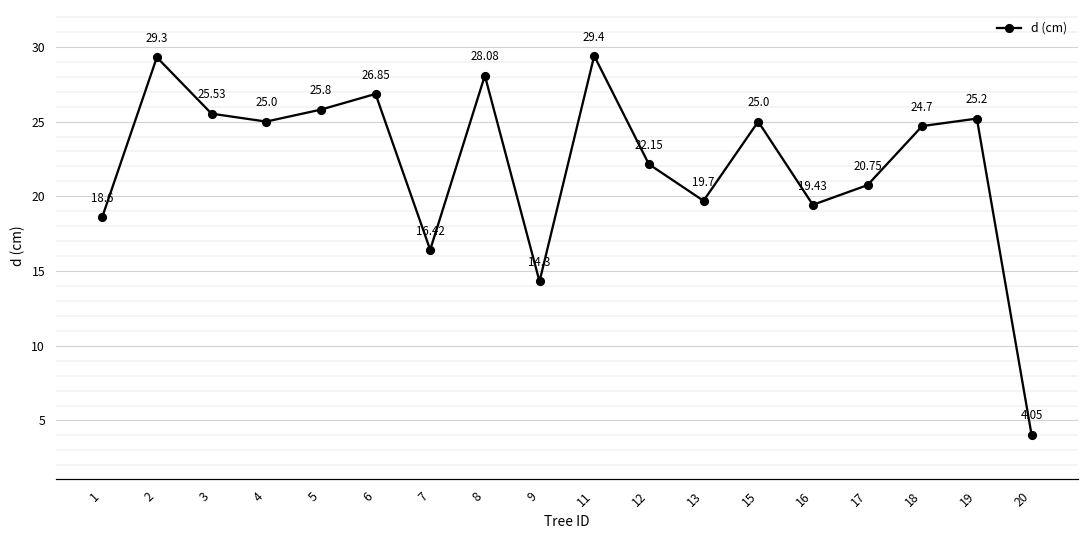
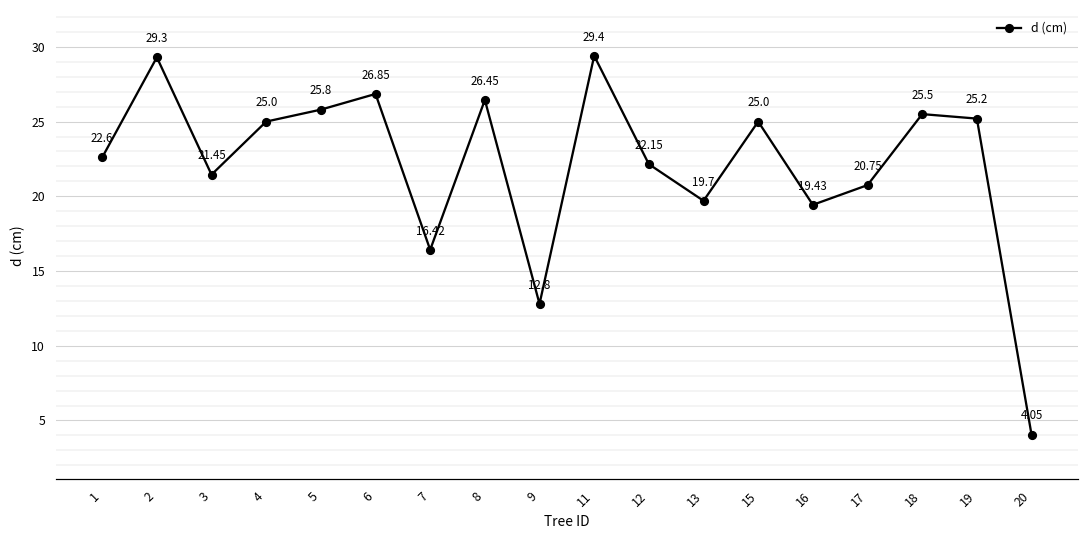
1: 18.6 -> 22.6
3: 25.53 -> 21.45
8: 28.08 -> 26.45
9: 14.3 -> 12.8
18: 24.7 -> 25.5
